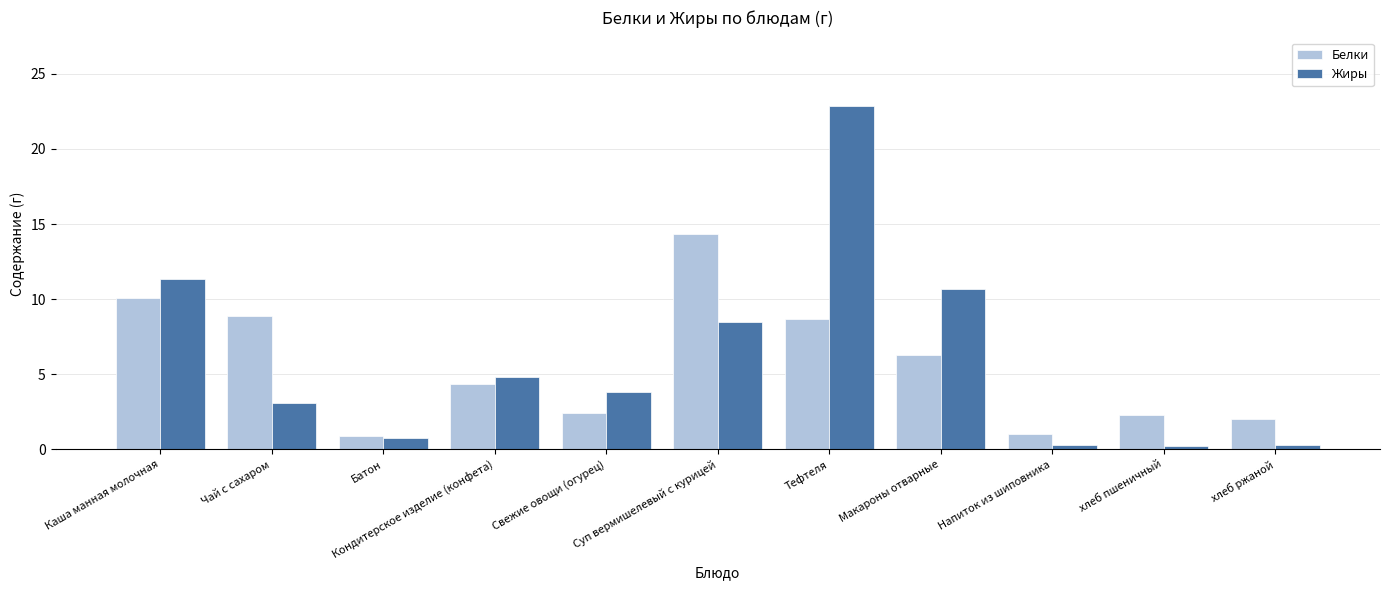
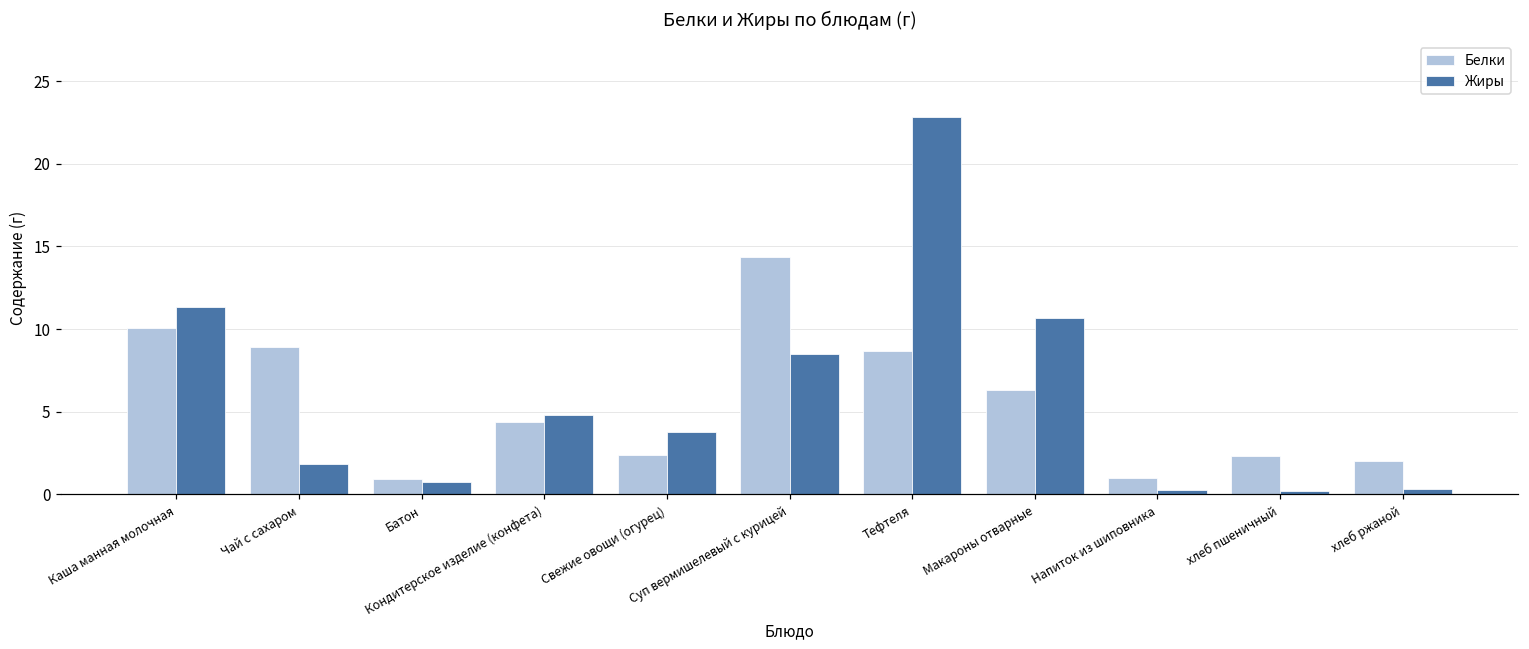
Жиры, Чай с сахаром: 3.1 -> 1.8
